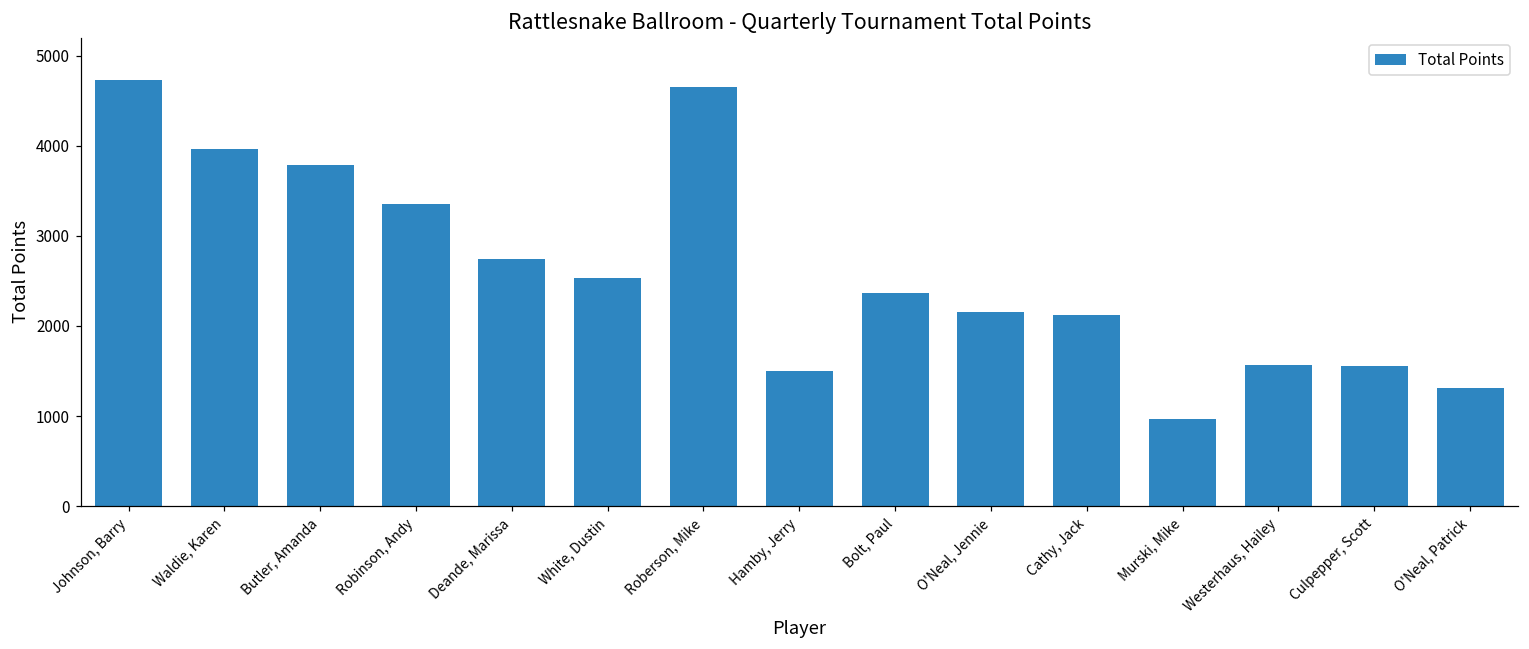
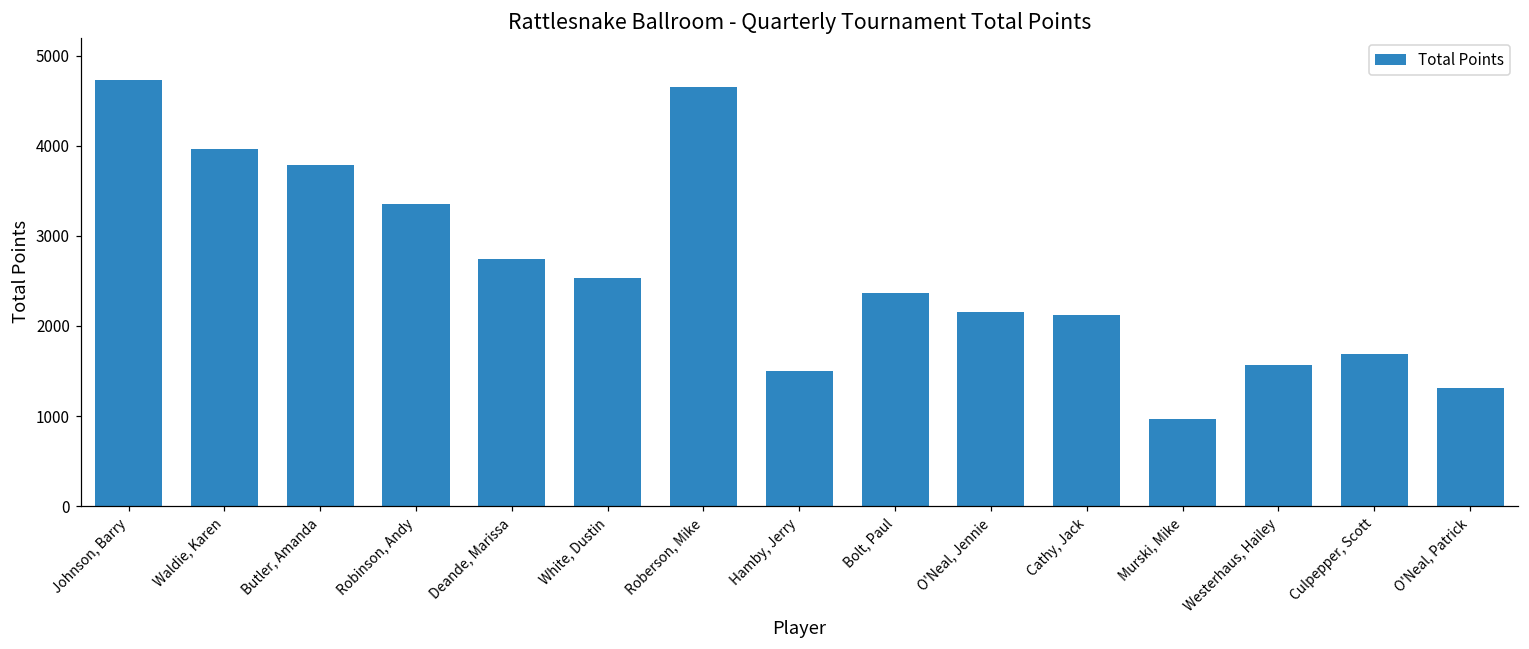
Culpepper, Scott: 1600 -> 1700
